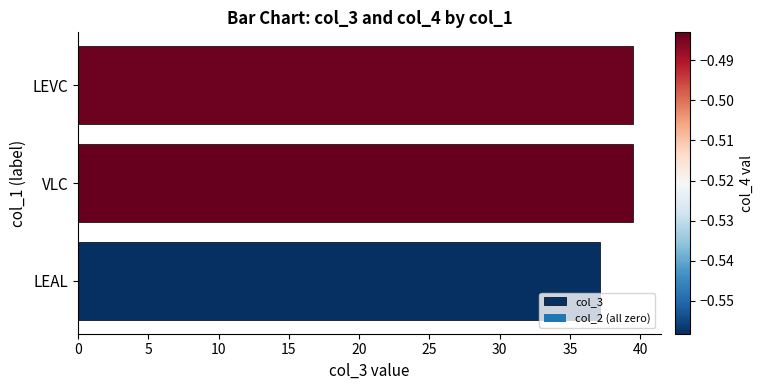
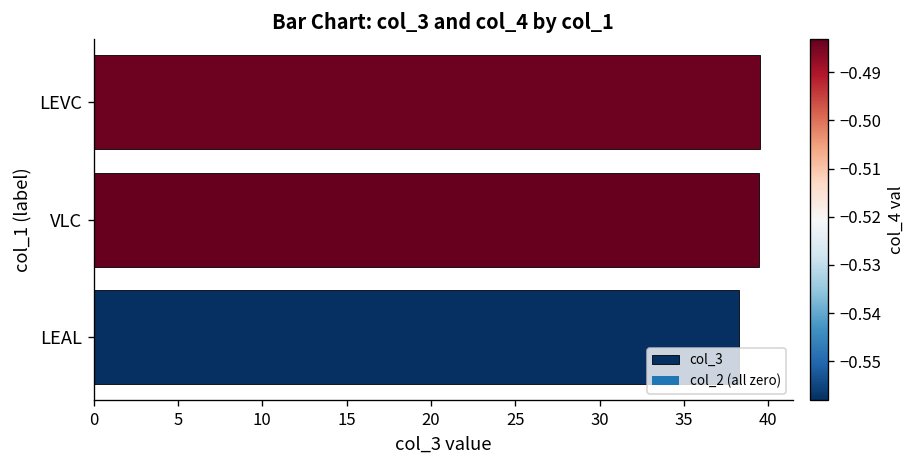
LEAL: 37.2 -> 38.3
